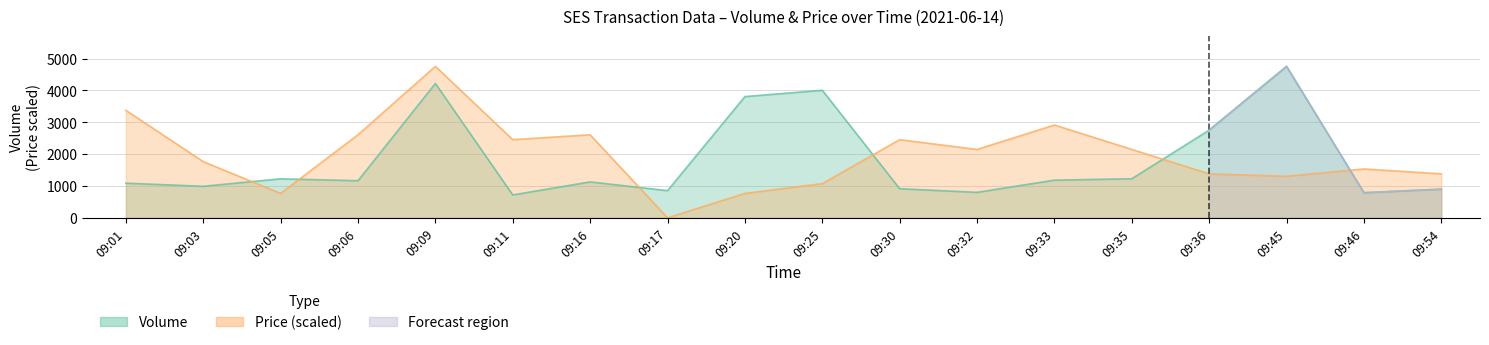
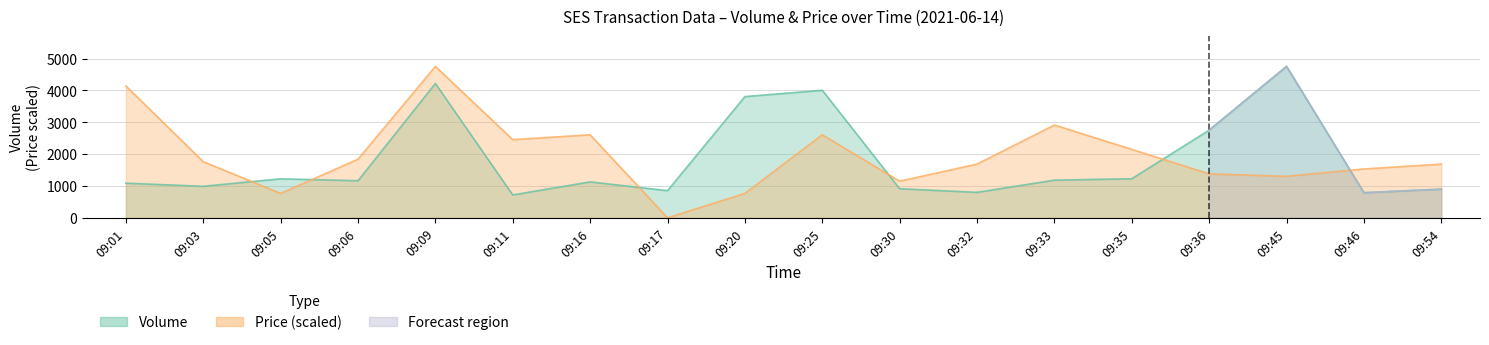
Price (scaled), 09:01: 3400 -> 4100
Price (scaled), 09:06: 2600 -> 1800
Price (scaled), 09:25: 1100 -> 2600
Price (scaled), 09:30: 2500 -> 1200
Price (scaled), 09:32: 2100 -> 1700
Price (scaled), 09:54: 1400 -> 1700
